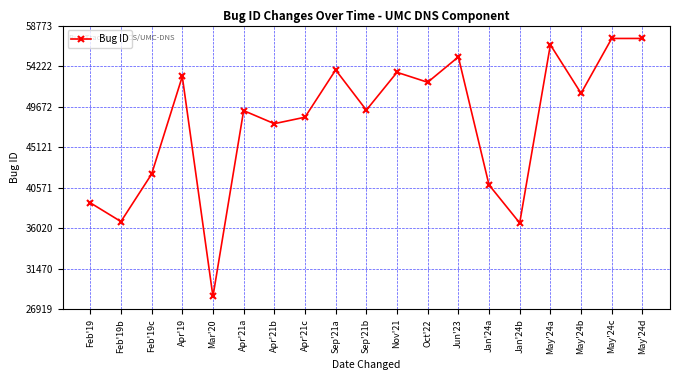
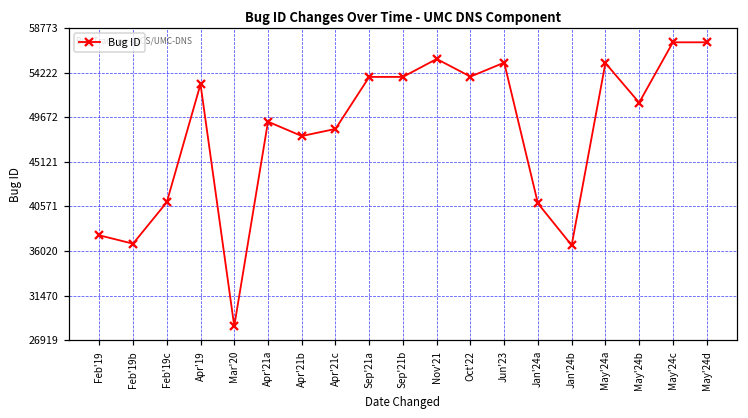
Feb'19: 39000 -> 38000
Feb'19c: 42000 -> 41000
Sep'21b: 49000 -> 54000
Nov'21: 54000 -> 56000
Oct'22: 52000 -> 54000
May'24a: 57000 -> 55000
